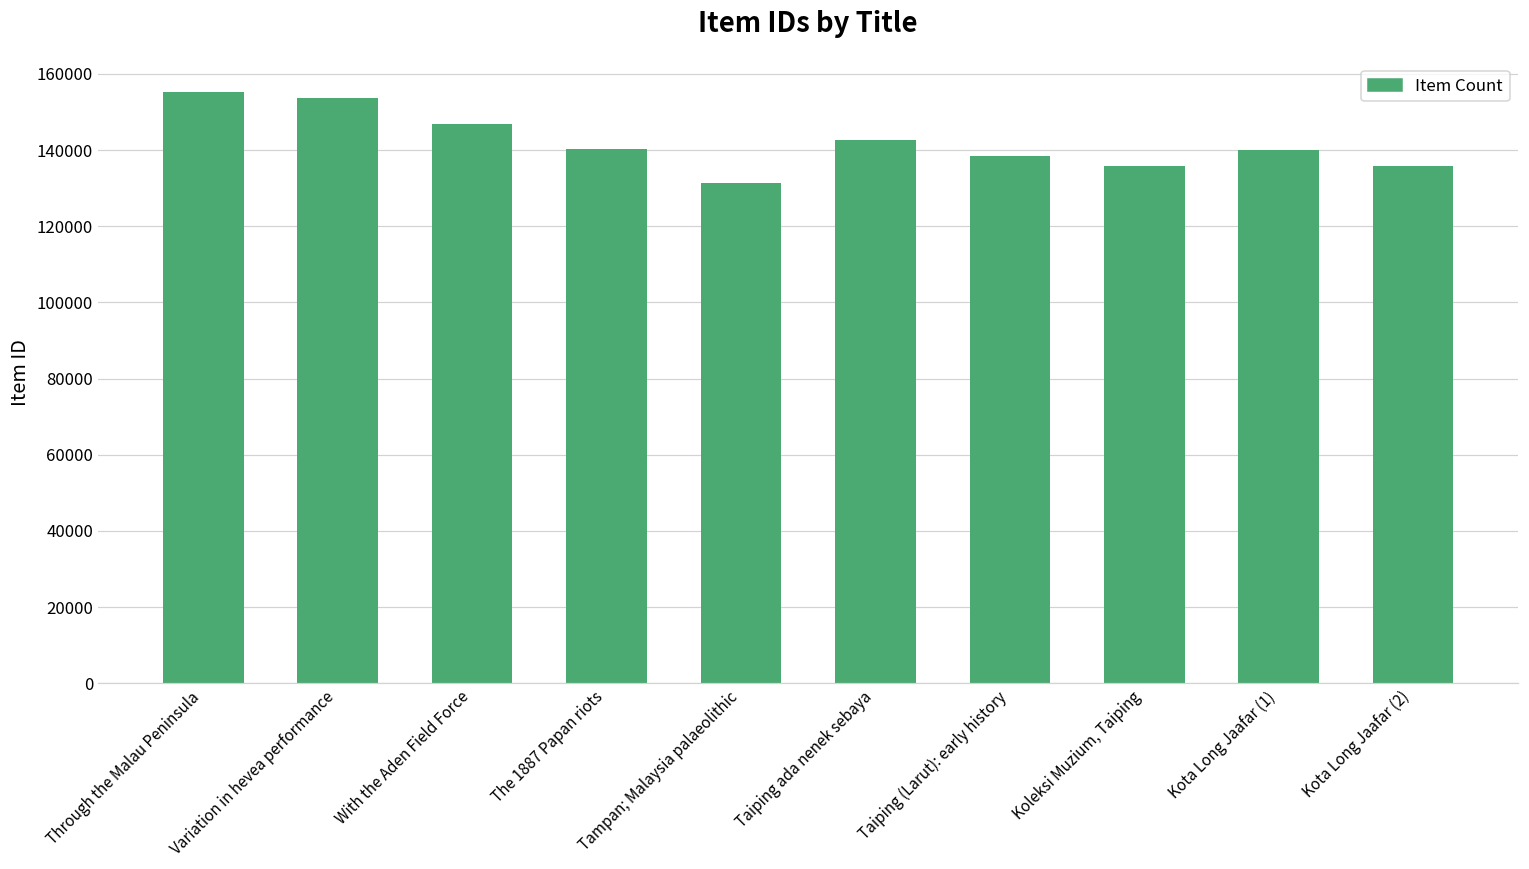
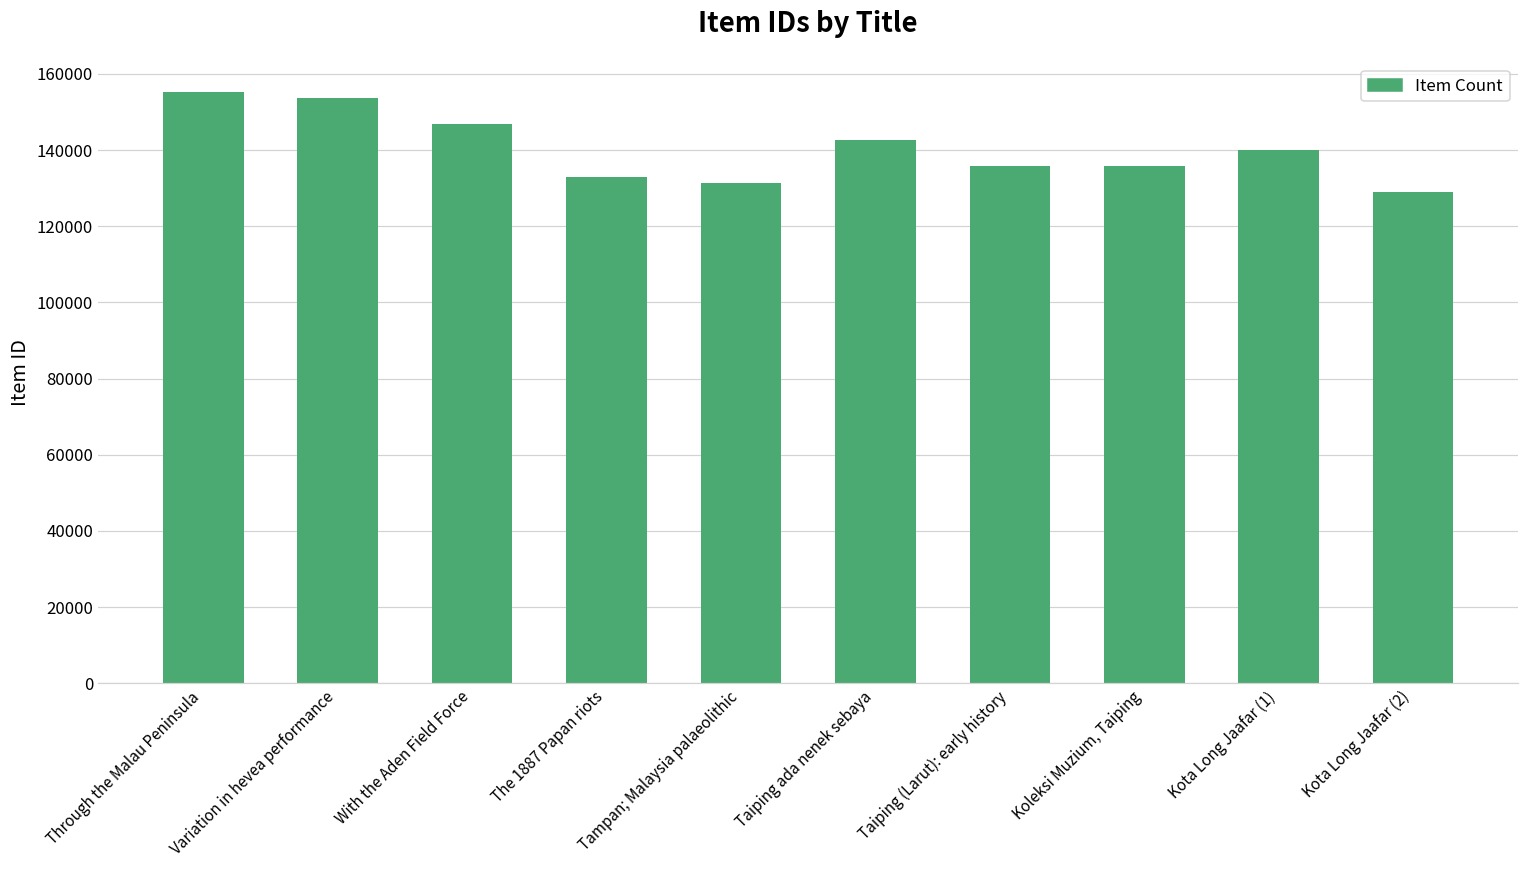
The 1887 Papan riots: 140000 -> 133000
Taiping (Larut): early history: 138000 -> 136000
Kota Long Jaafar (2): 136000 -> 129000
